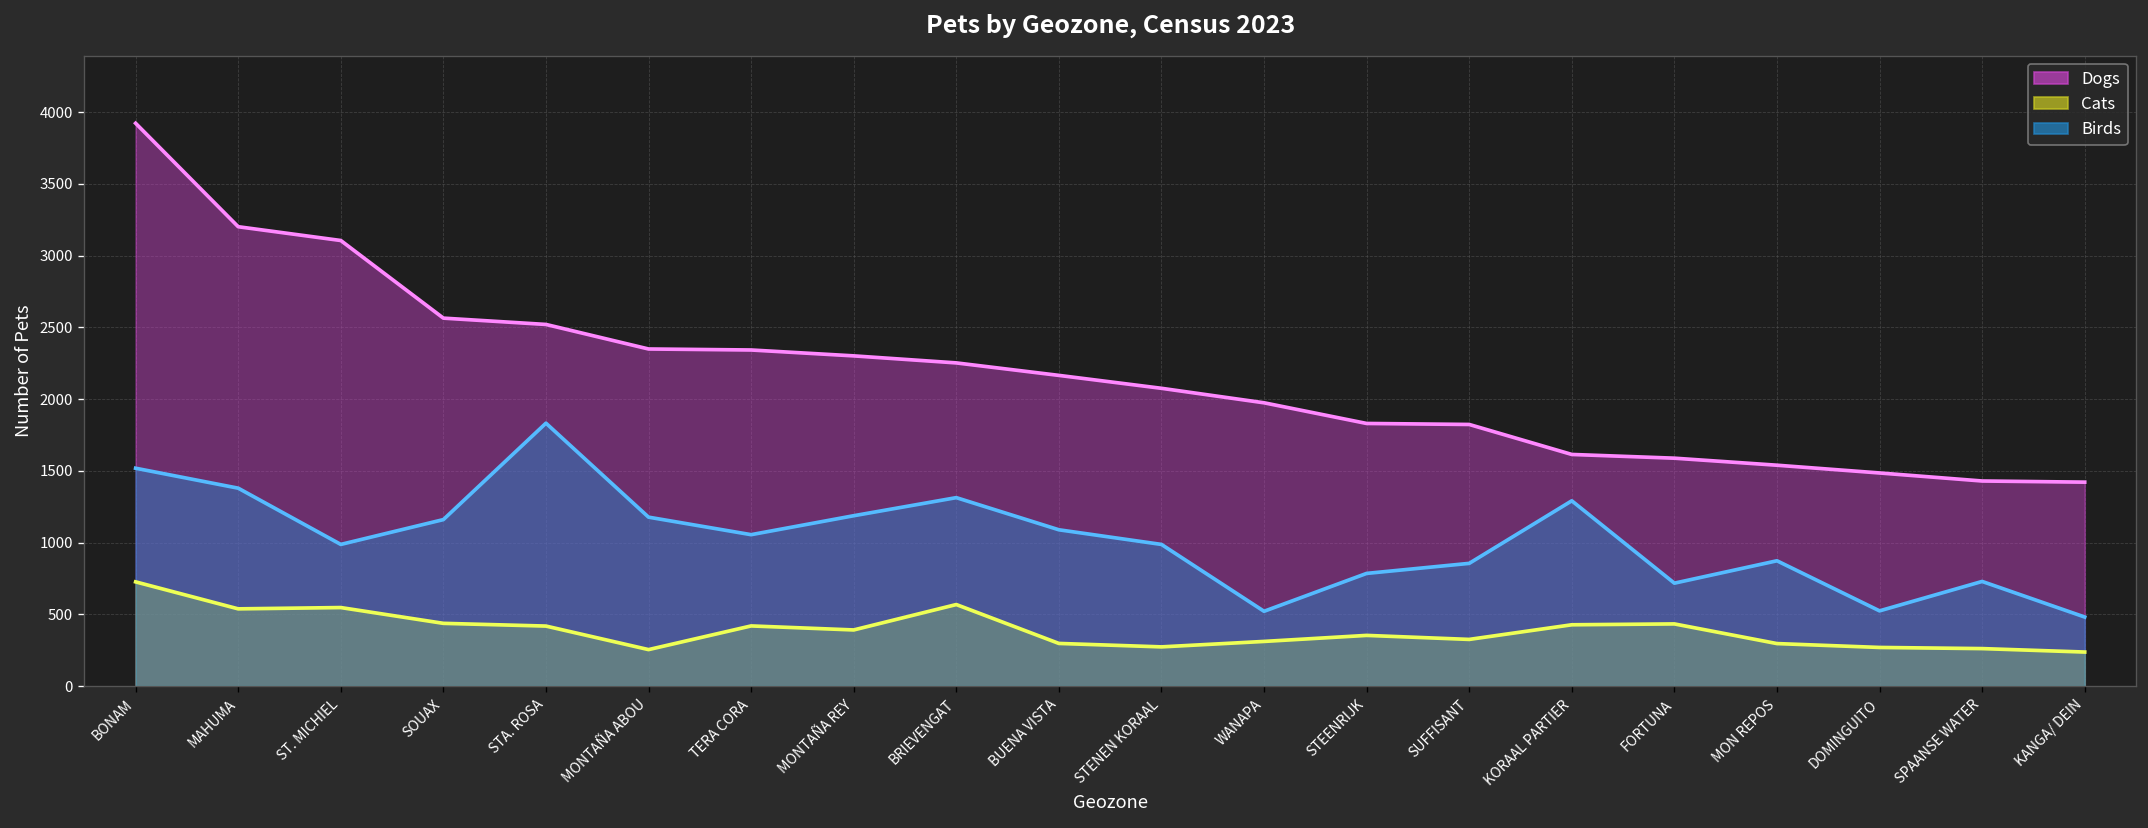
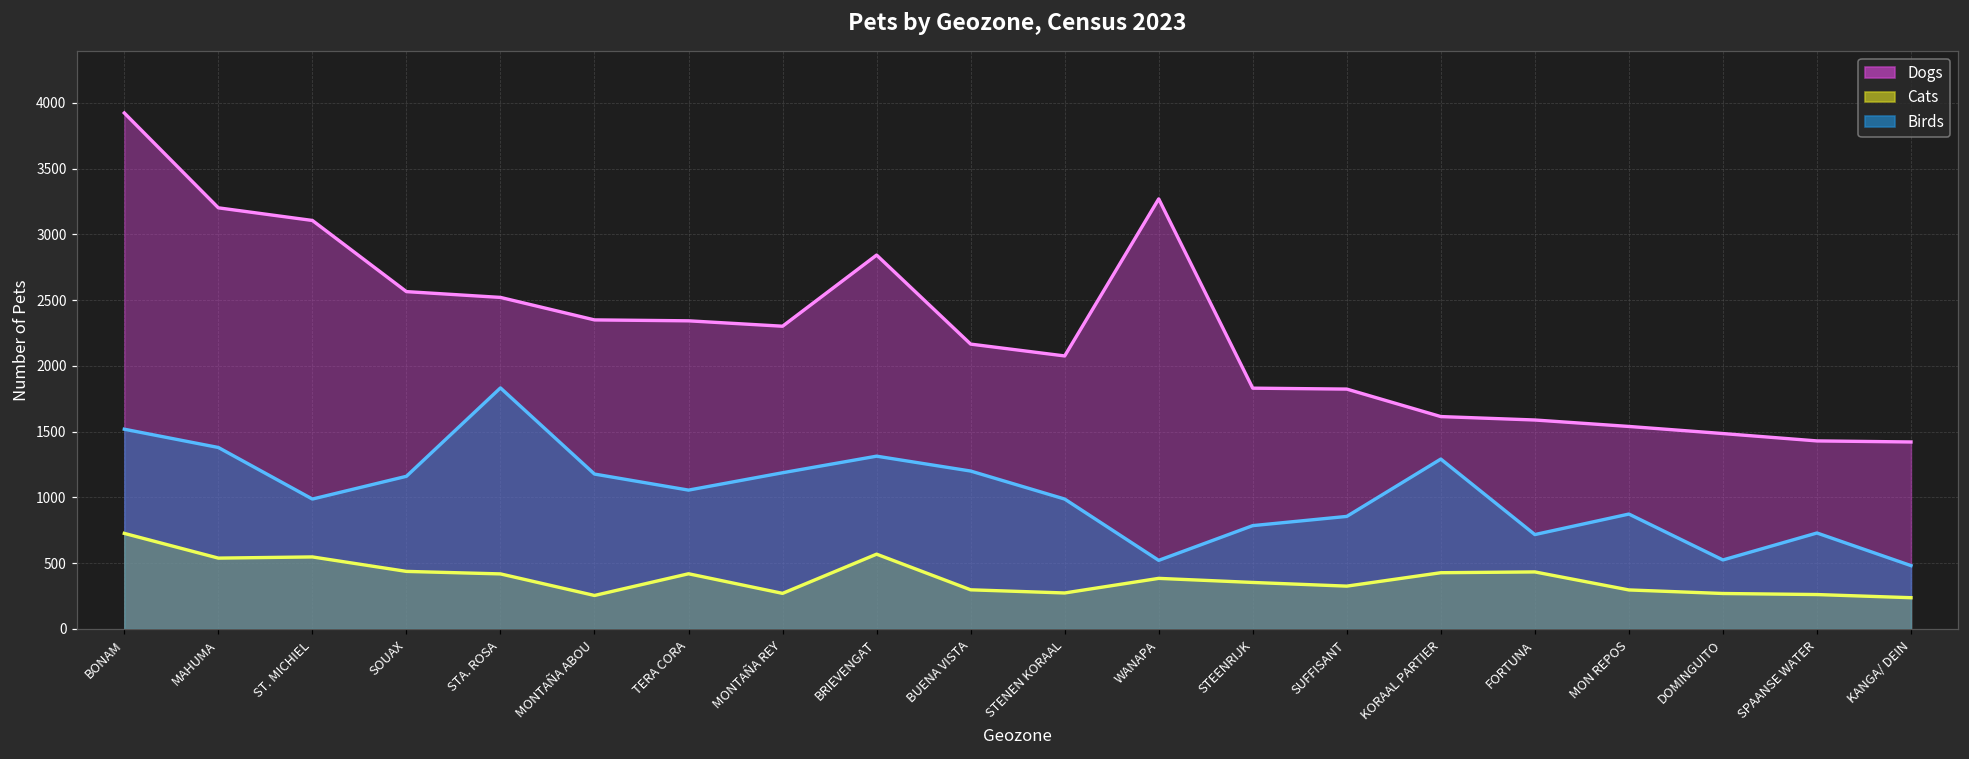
Cats, MONTAÑA REY: 390 -> 270
Dogs, BRIEVENGAT: 2250 -> 2840
Birds, BUENA VISTA: 1090 -> 1200
Dogs, WANAPA: 1970 -> 3270
Cats, WANAPA: 310 -> 380
